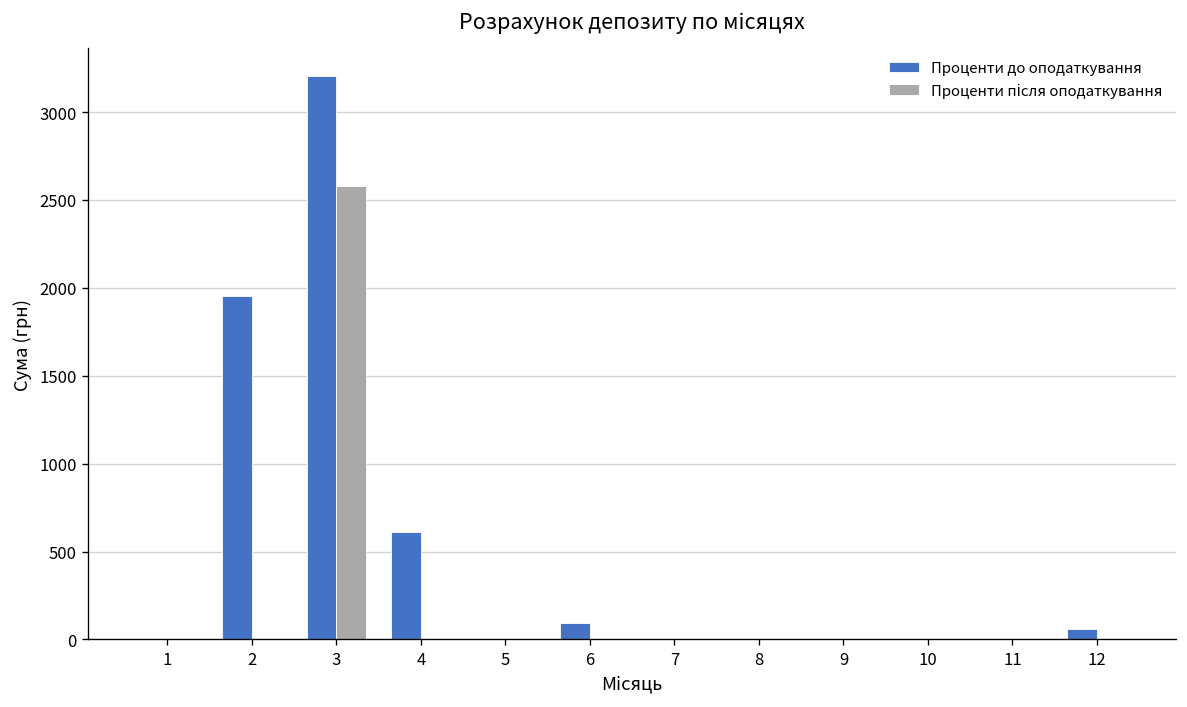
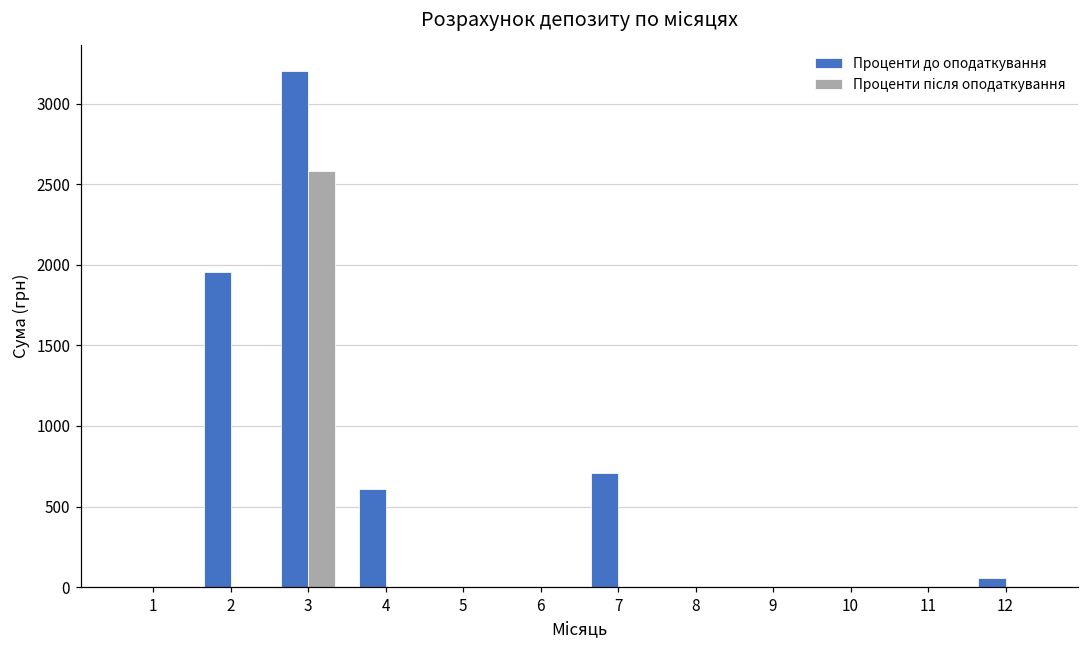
Проценти до оподаткування, 6: 90 -> 0
Проценти до оподаткування, 7: 0 -> 710
